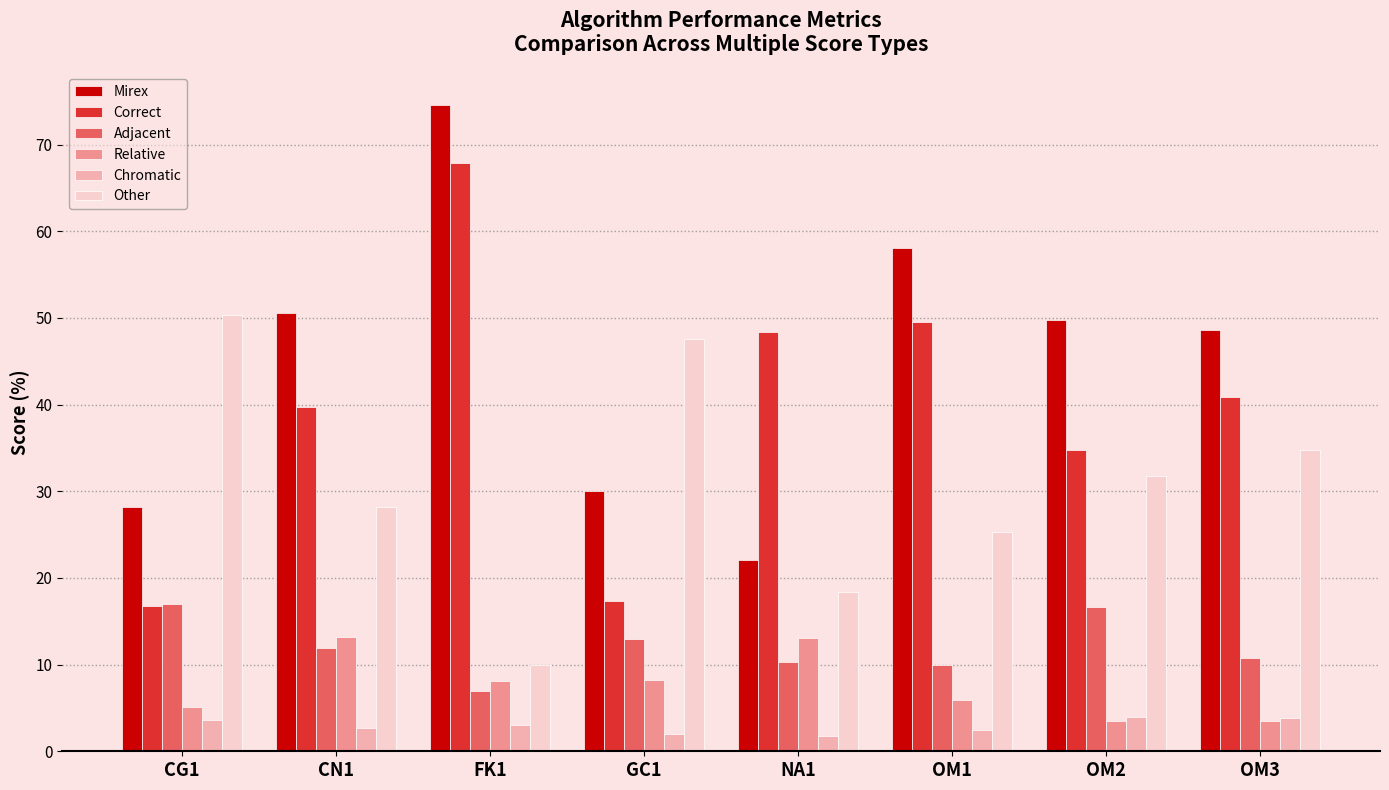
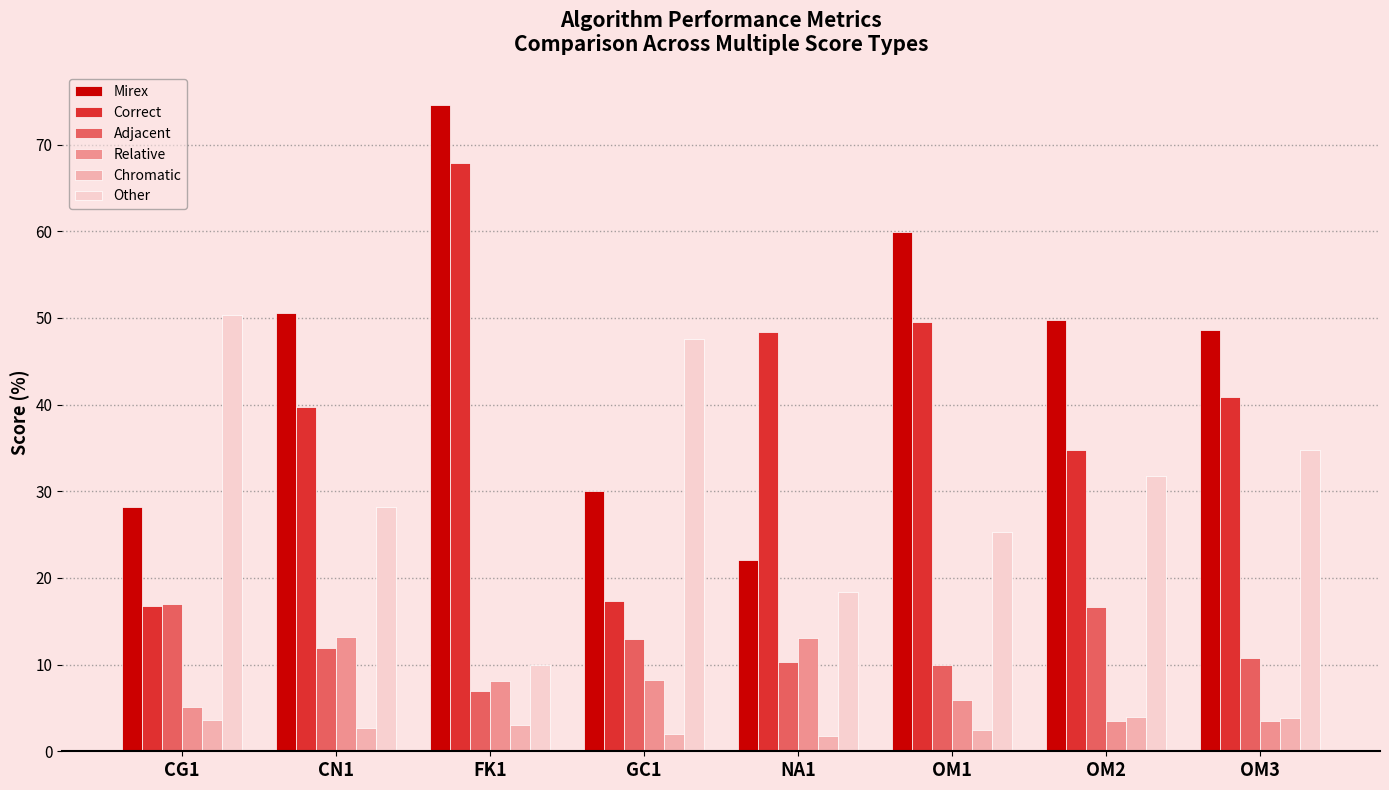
Mirex, OM1: 58 -> 60
